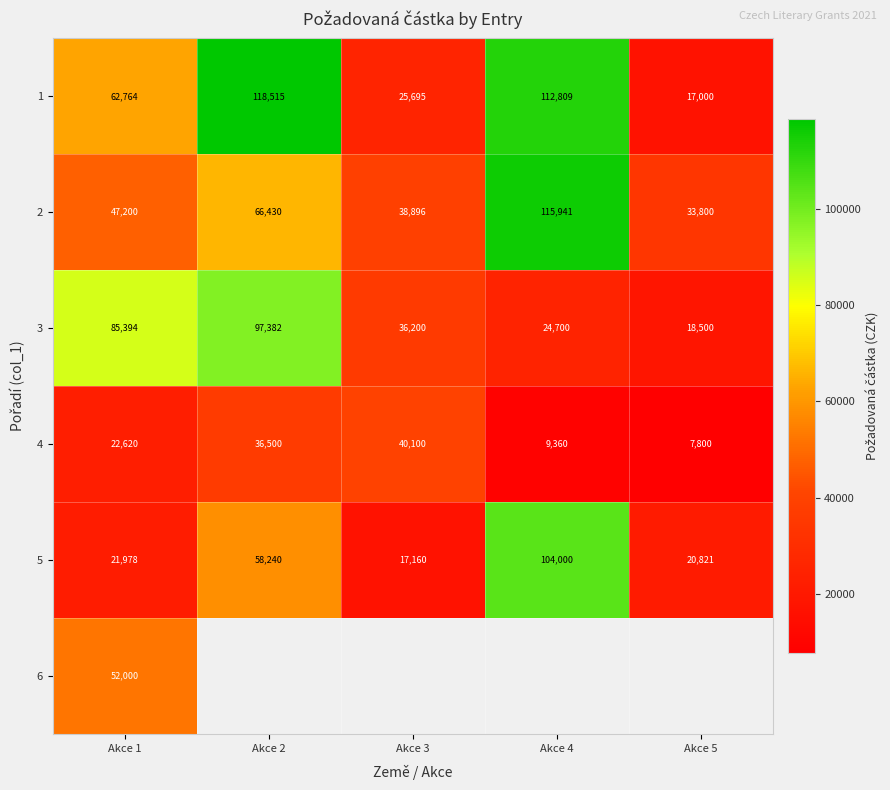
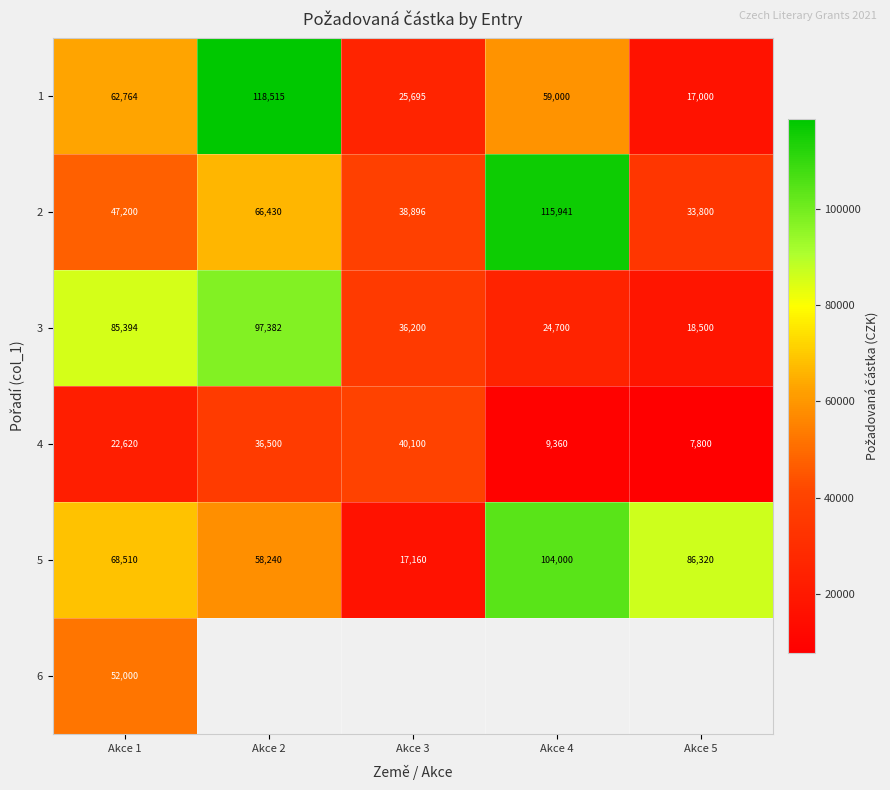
1, Akce 4: 112,809 -> 59,000
5, Akce 1: 21,978 -> 68,510
5, Akce 5: 20,821 -> 86,320
